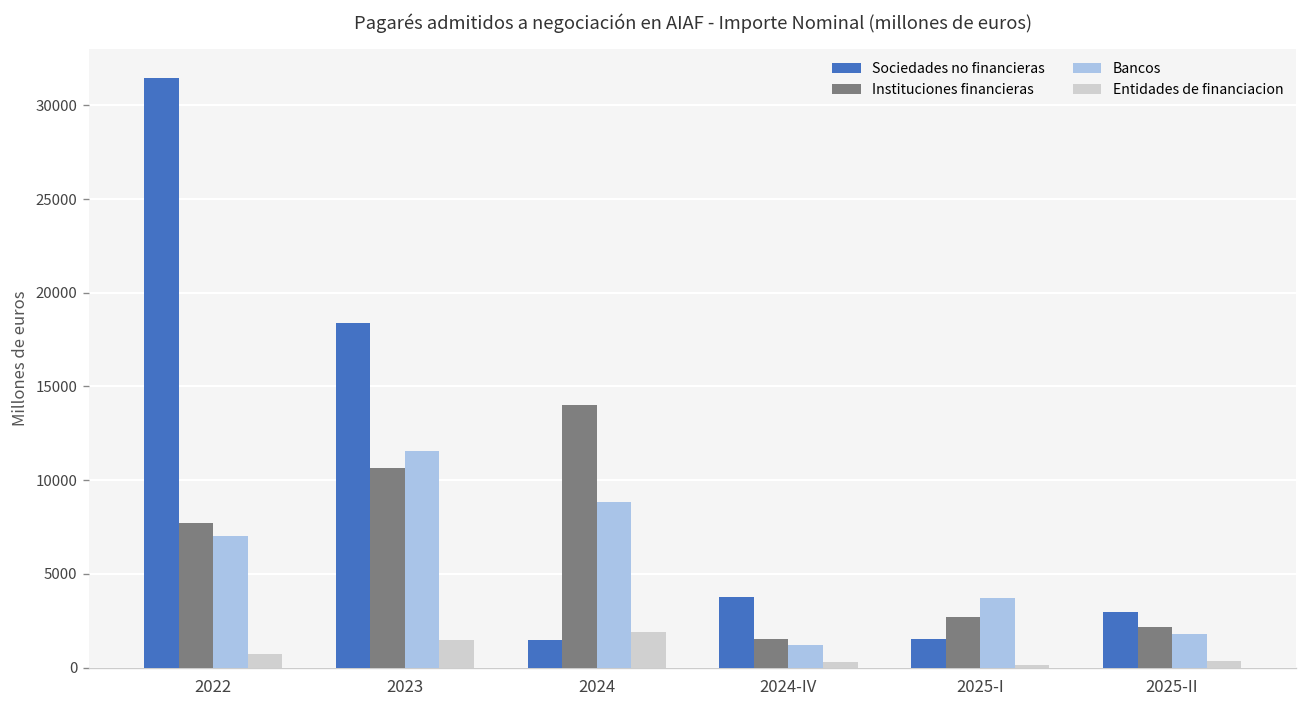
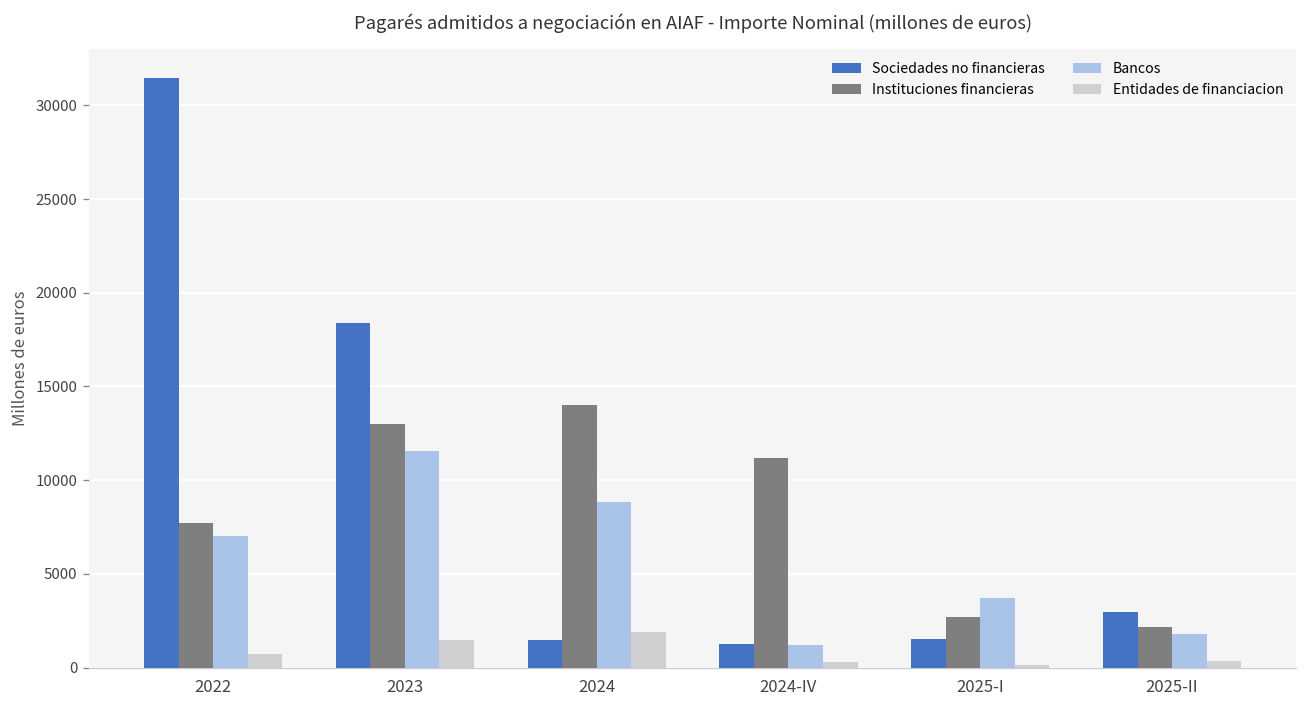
Instituciones financieras, 2023: 10600 -> 13000
Sociedades no financieras, 2024-IV: 3700 -> 1300
Instituciones financieras, 2024-IV: 1500 -> 11200
